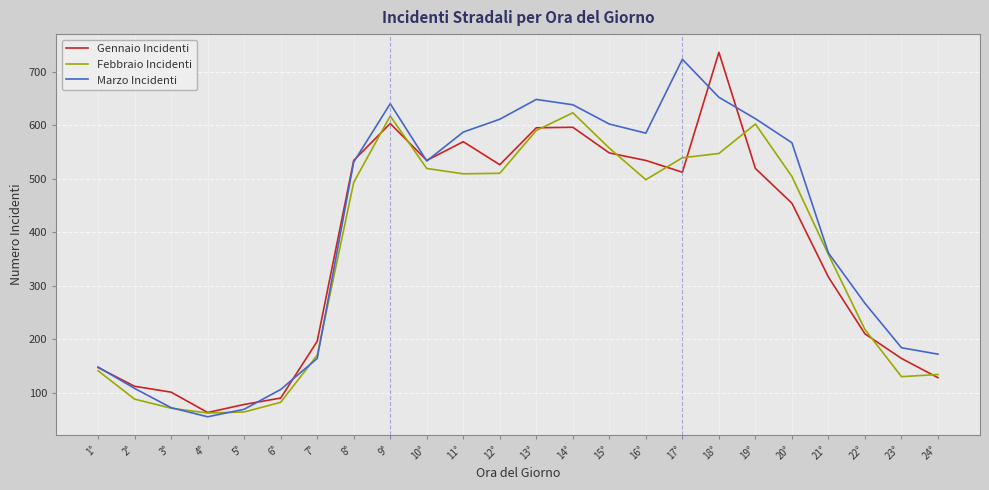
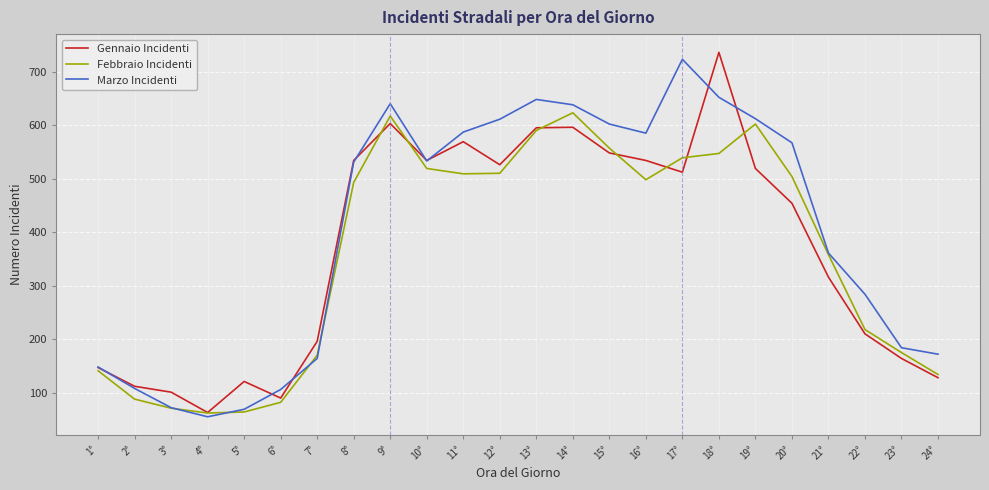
Gennaio Incidenti, 5°: 80 -> 120
Marzo Incidenti, 22°: 270 -> 280
Febbraio Incidenti, 23°: 130 -> 180
